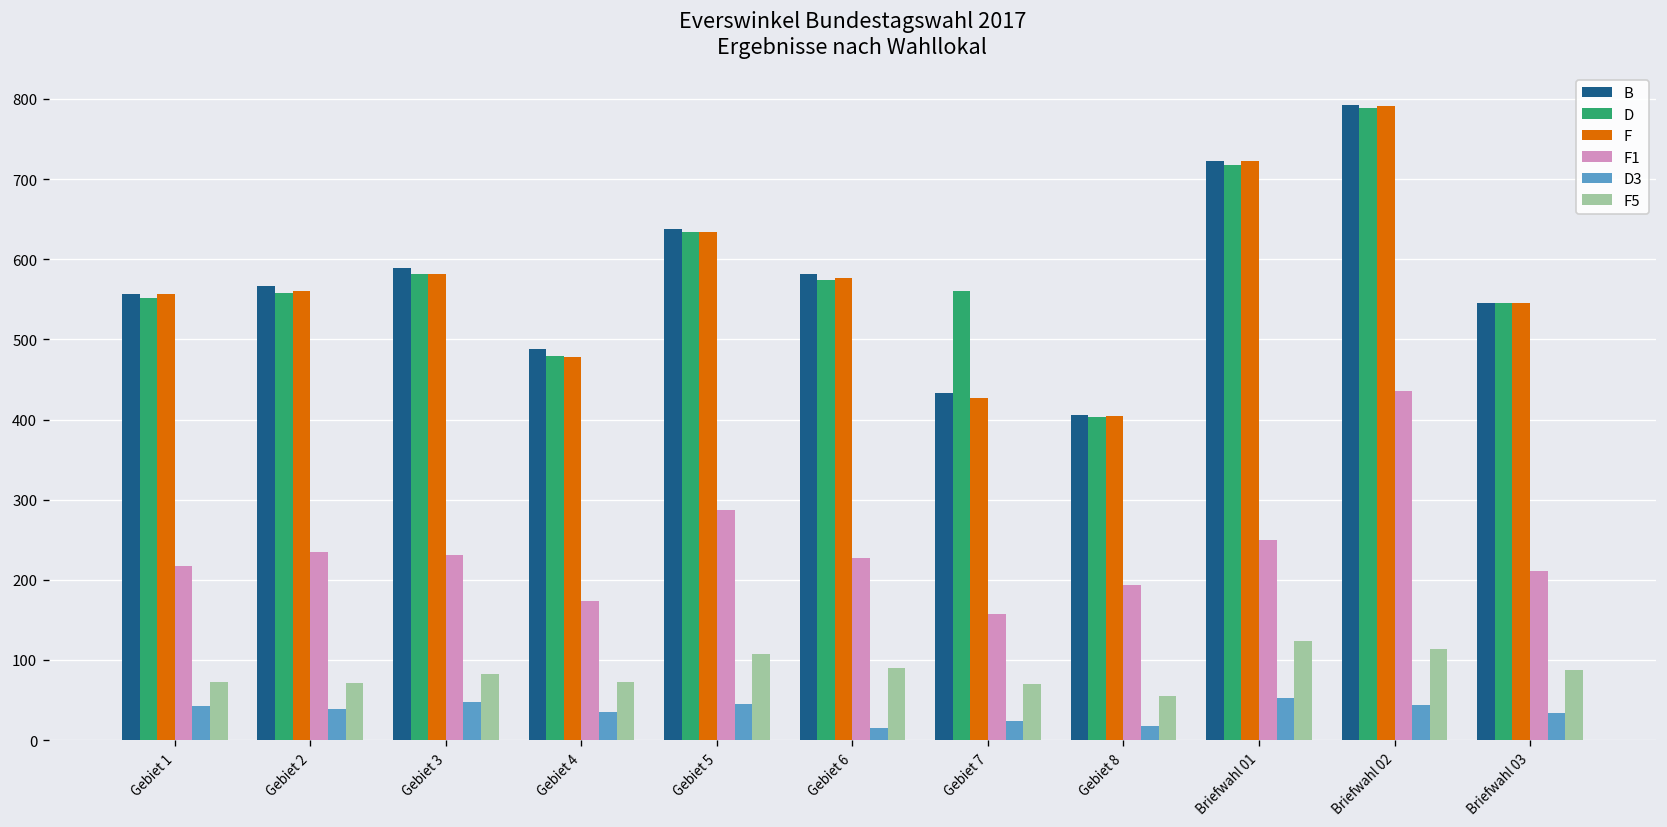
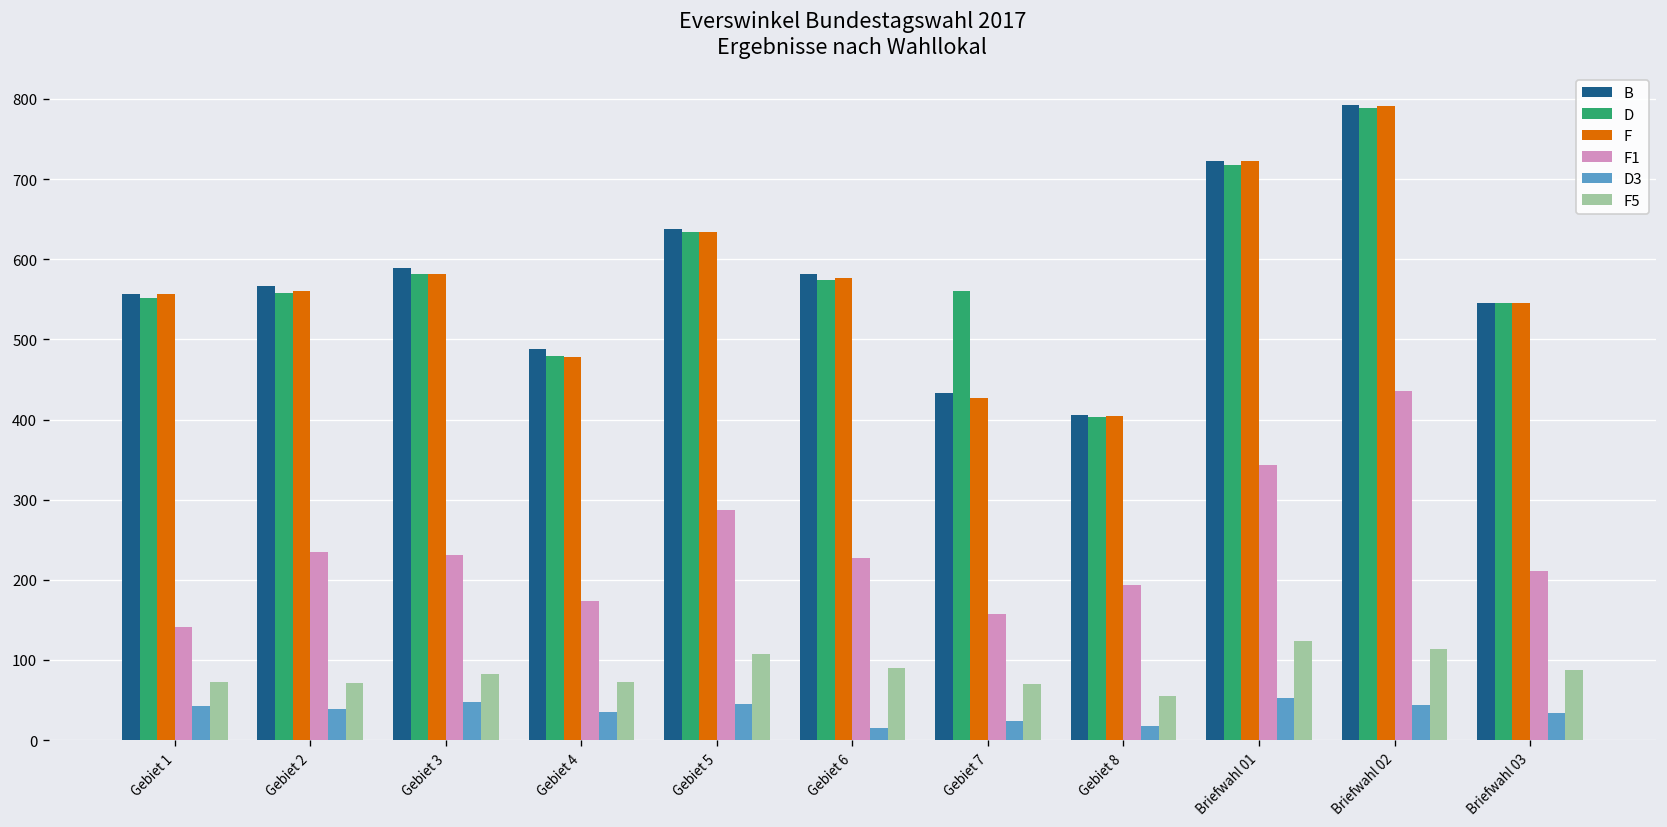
F1, Gebiet 1: 220 -> 140
F1, Briefwahl 01: 250 -> 340
